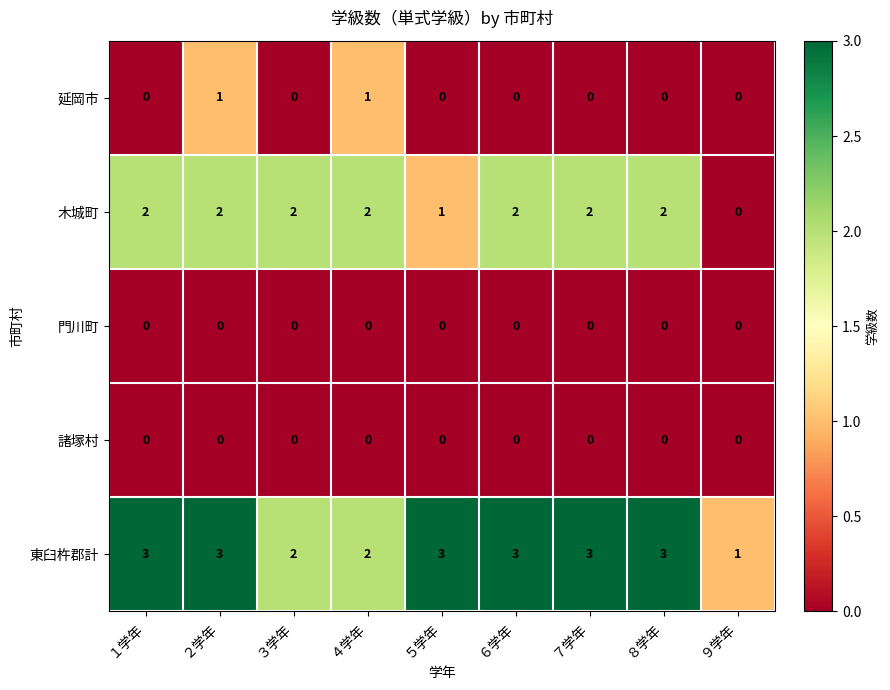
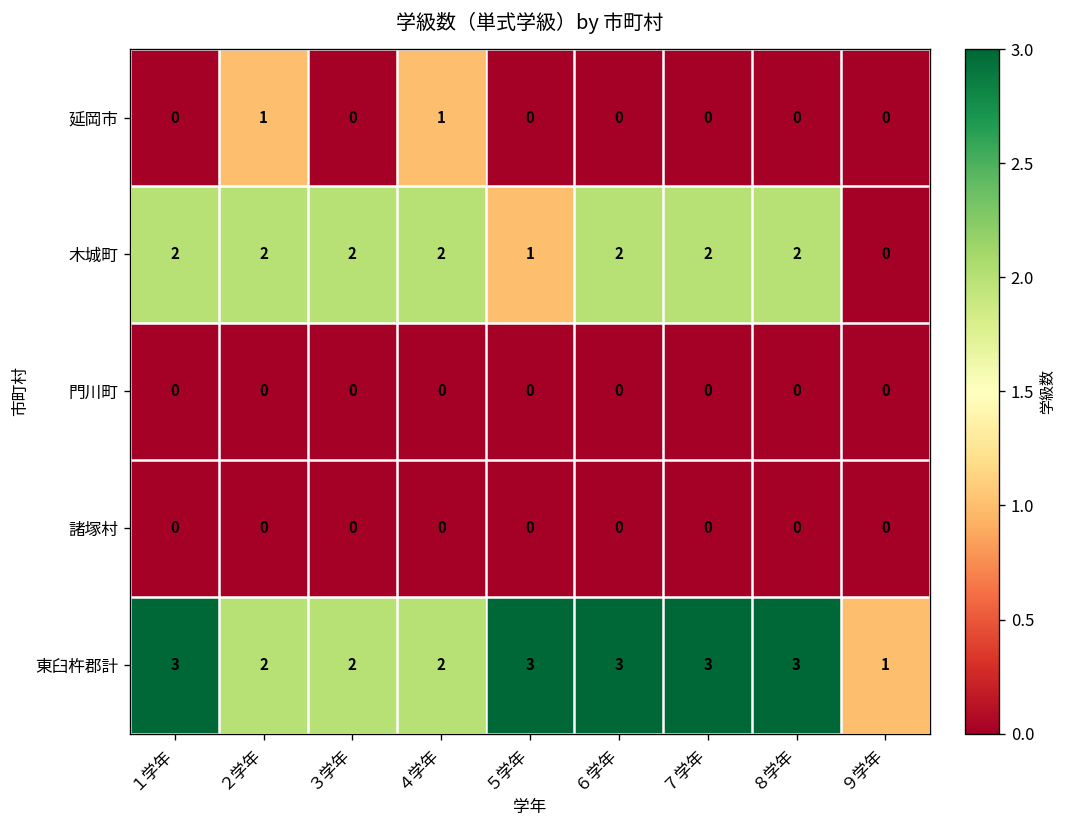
東臼杵郡計, ２学年: 3 -> 2
